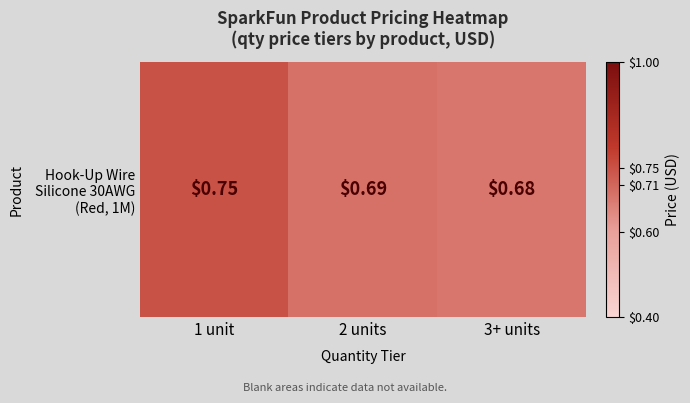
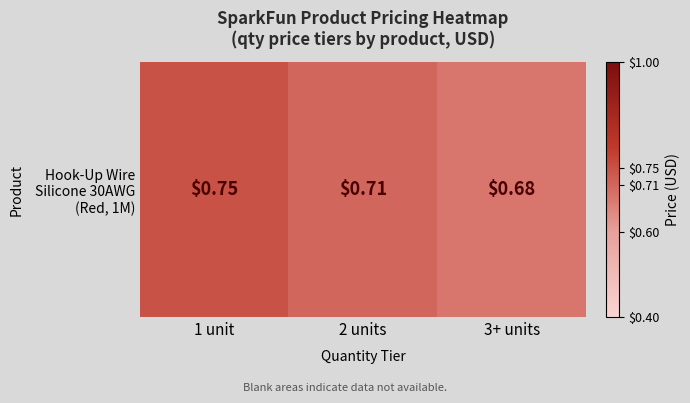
Hook-Up Wire Silicone 30AWG (Red, 1M), 2 units: $0.69 -> $0.71
